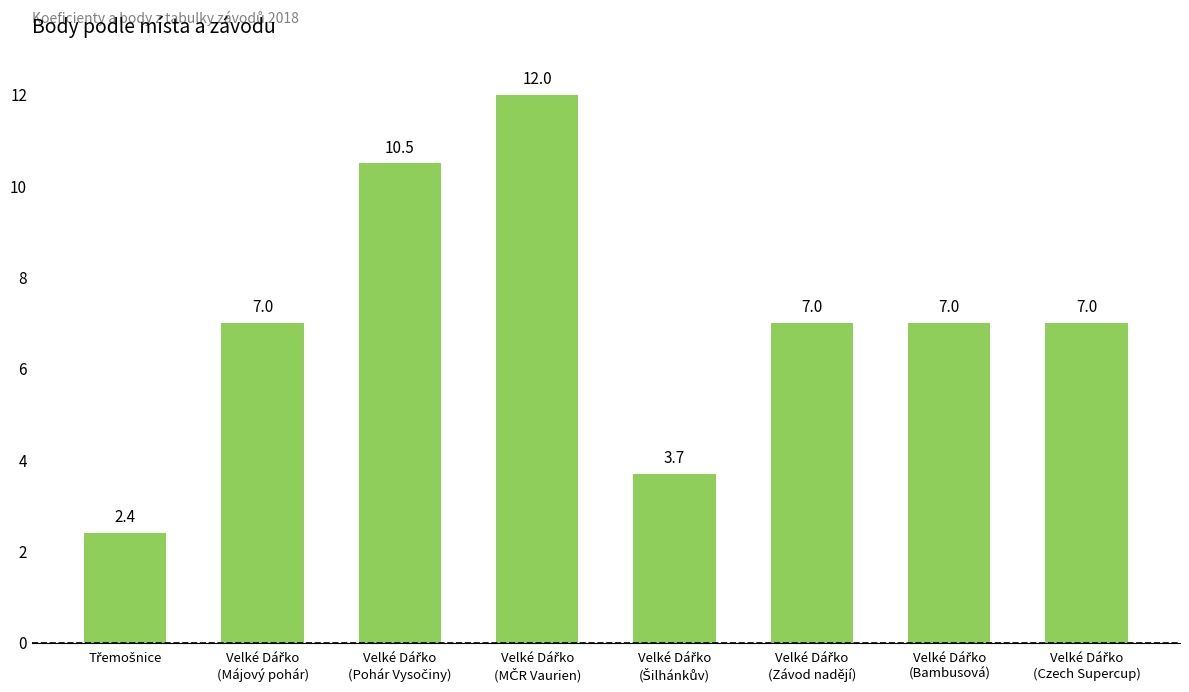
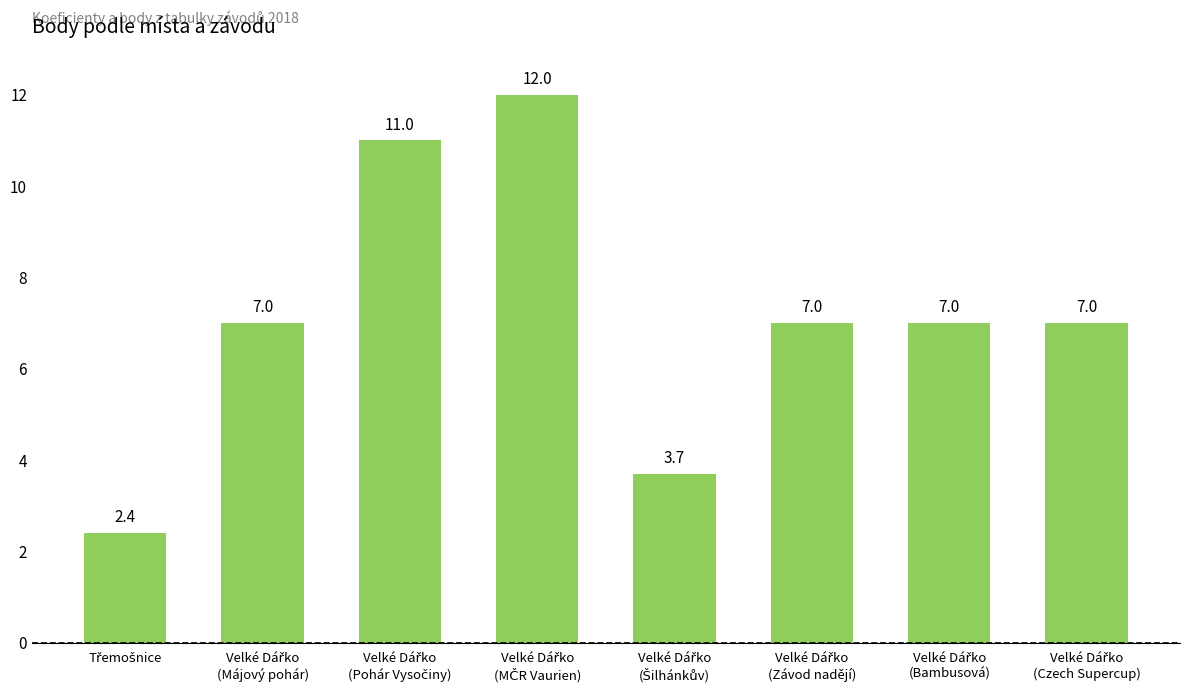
Velké Dářko (Pohár Vysočiny): 10.5 -> 11.0
